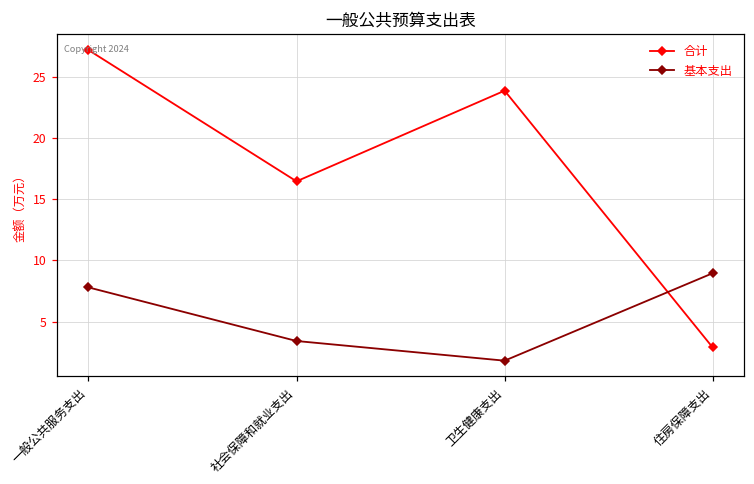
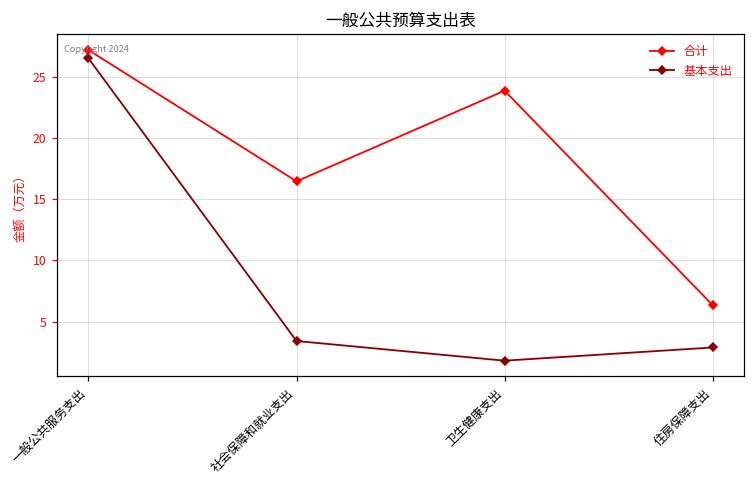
基本支出, 一般公共服务支出: 7.8 -> 26.6
合计, 住房保障支出: 2.9 -> 6.3
基本支出, 住房保障支出: 9.0 -> 2.9
